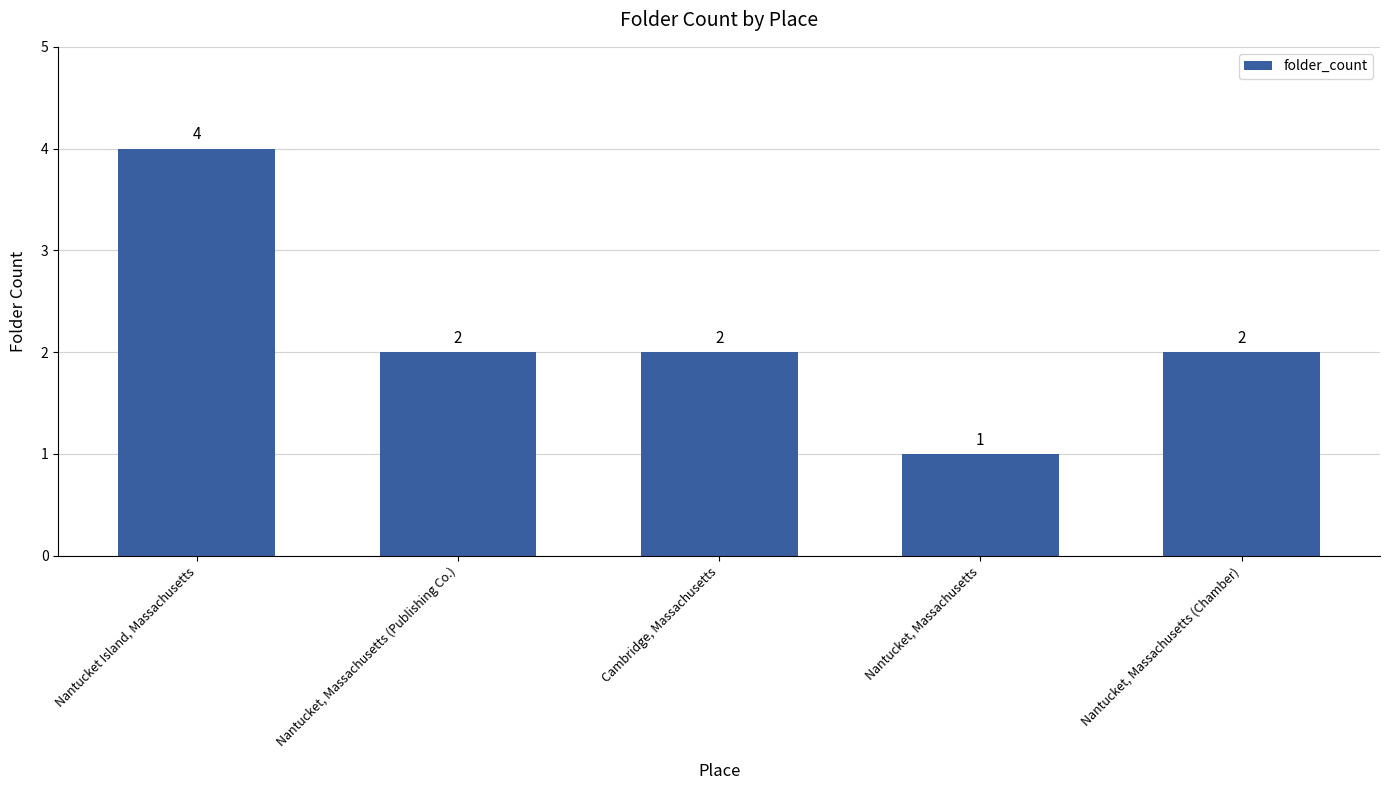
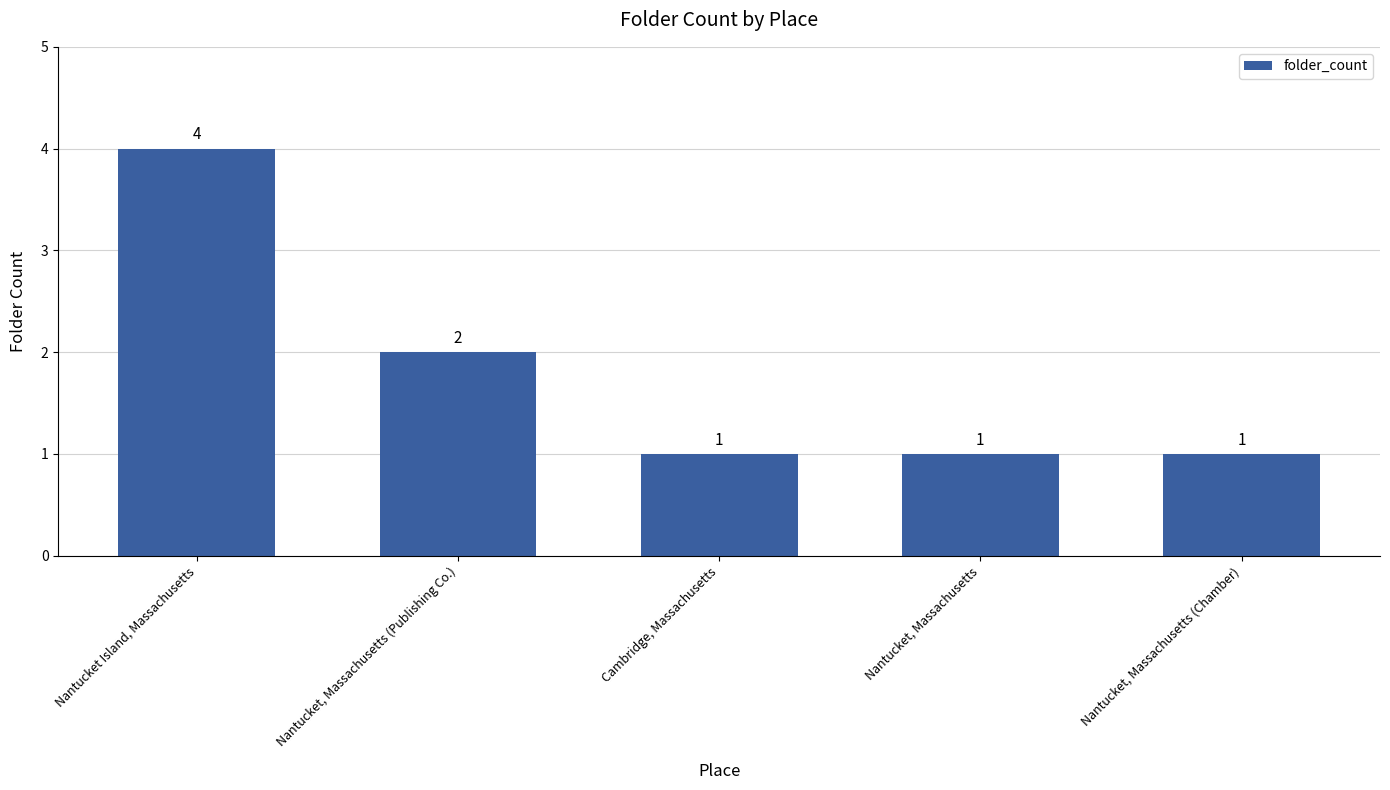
Cambridge, Massachusetts: 2 -> 1
Nantucket, Massachusetts (Chamber): 2 -> 1
